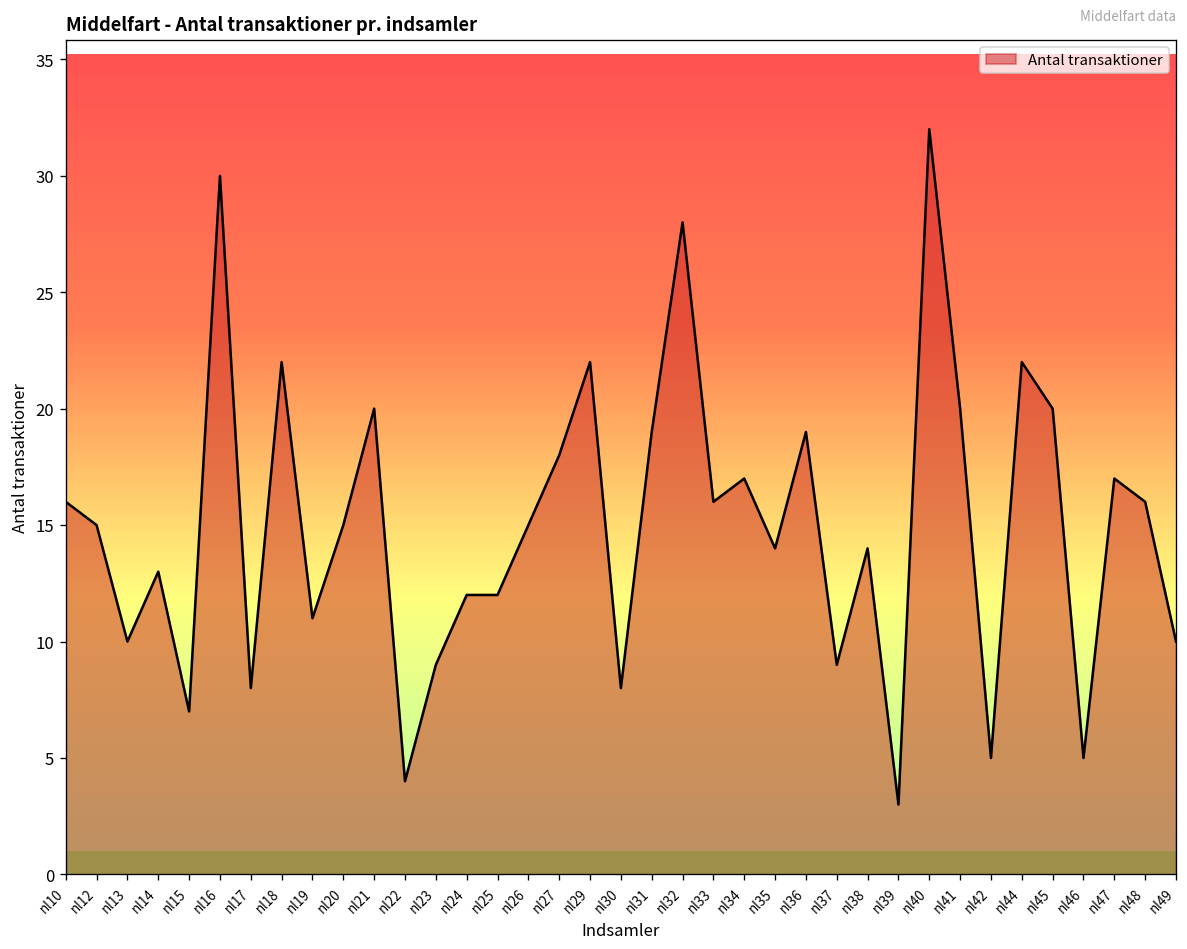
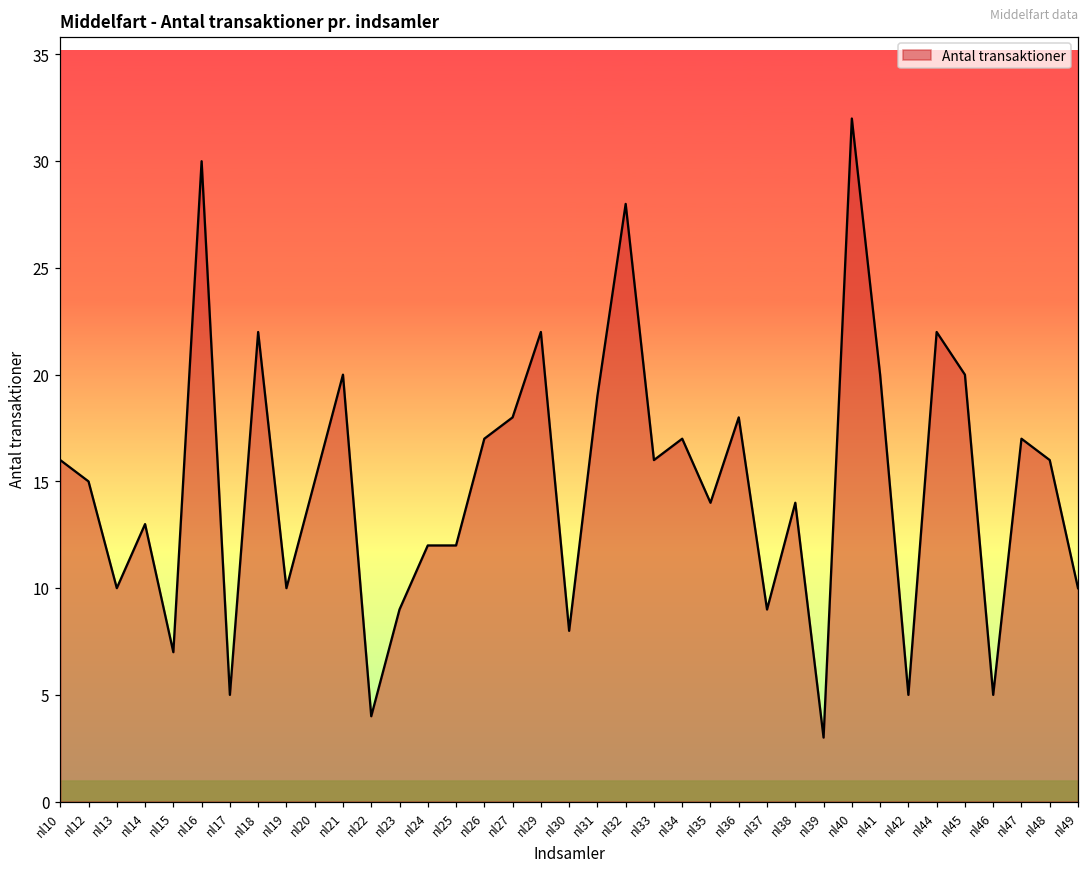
nl17: 8 -> 5
nl19: 11 -> 10
nl26: 15 -> 17
nl36: 19 -> 18
